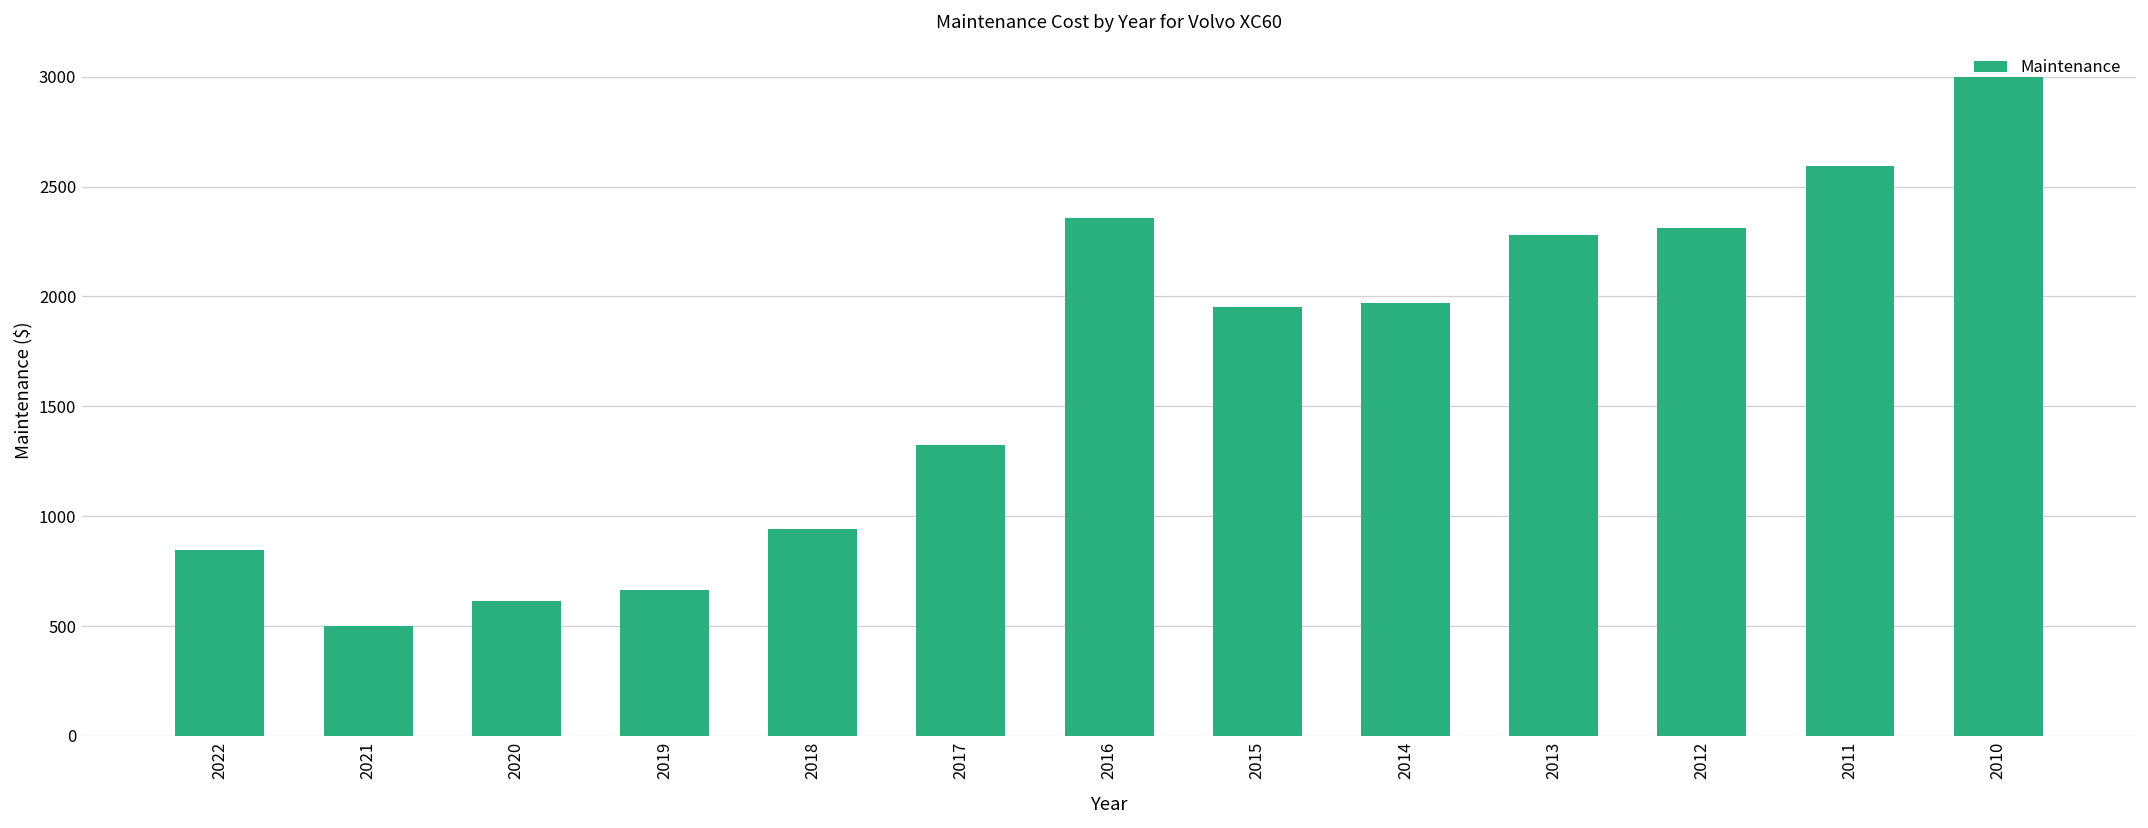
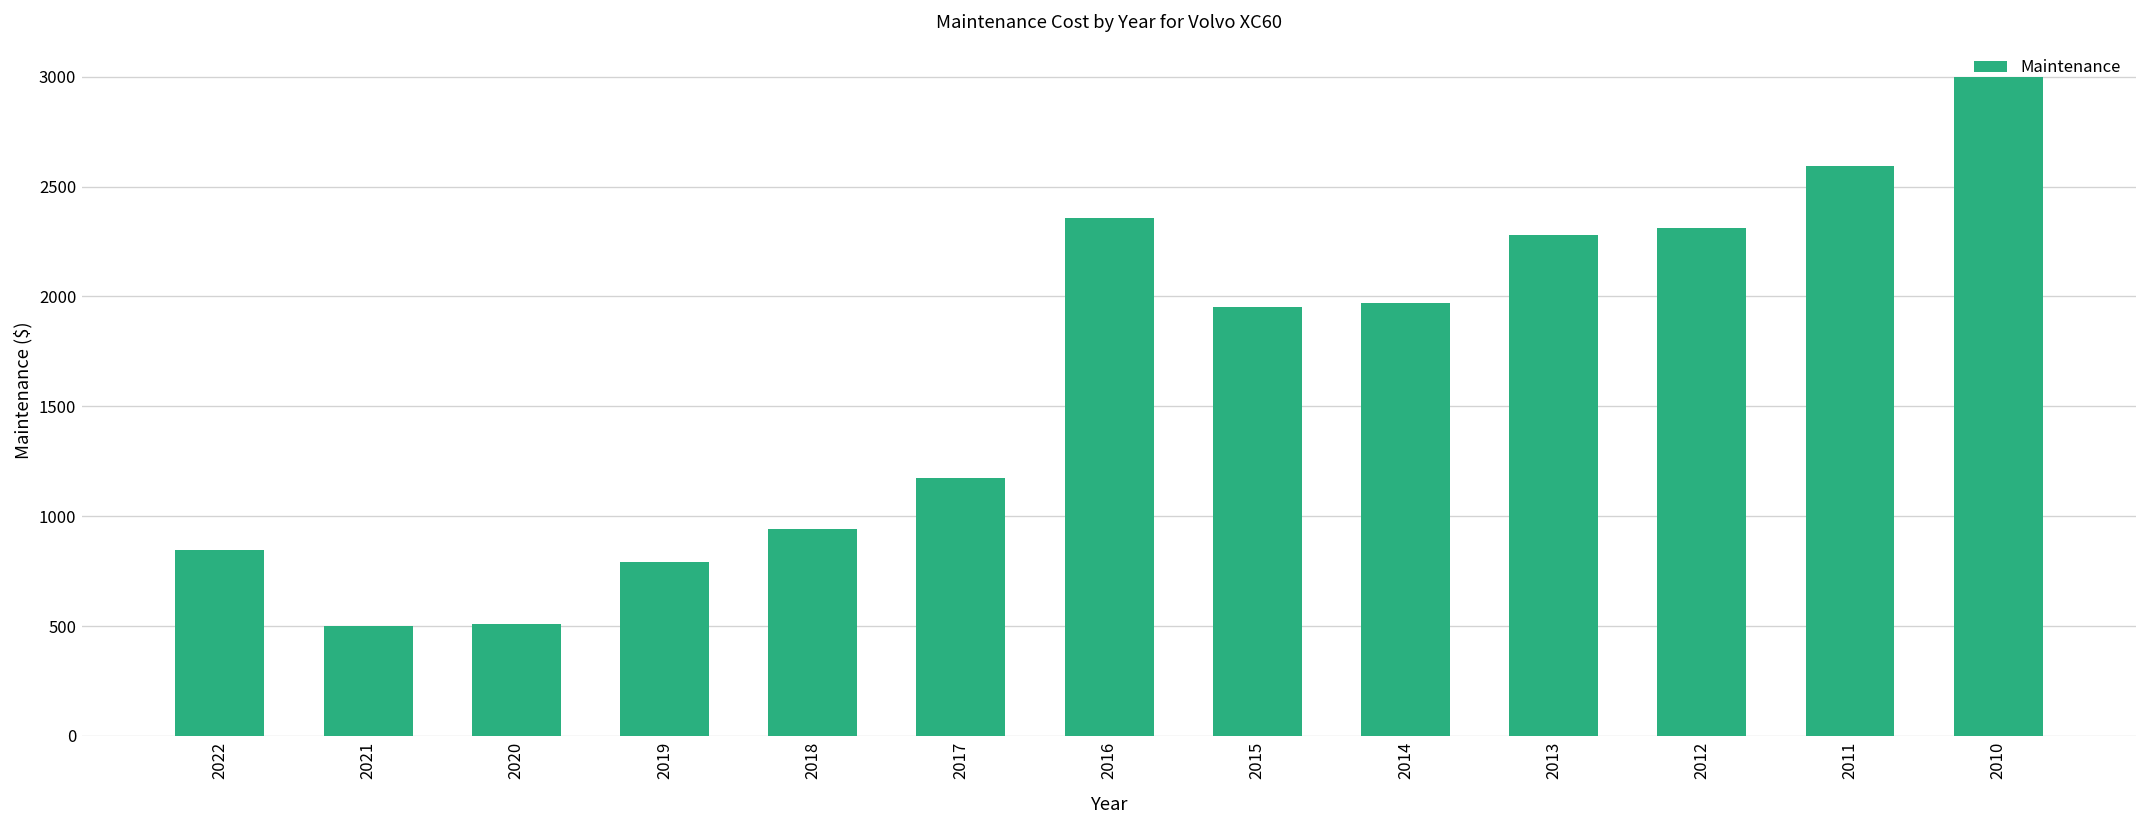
2020: 610 -> 510
2019: 660 -> 790
2017: 1320 -> 1180
